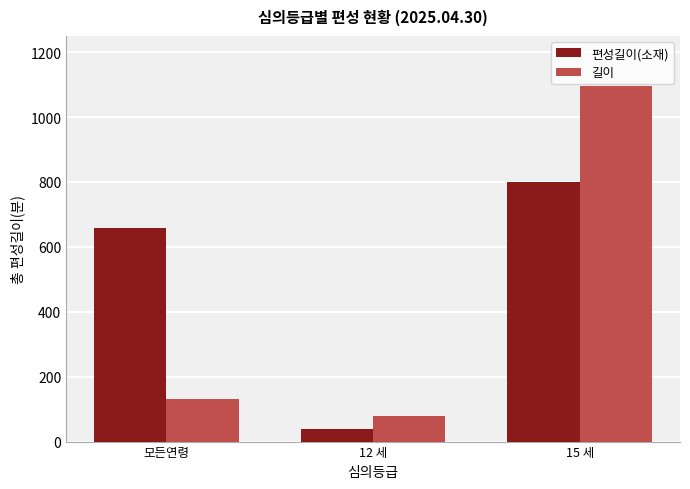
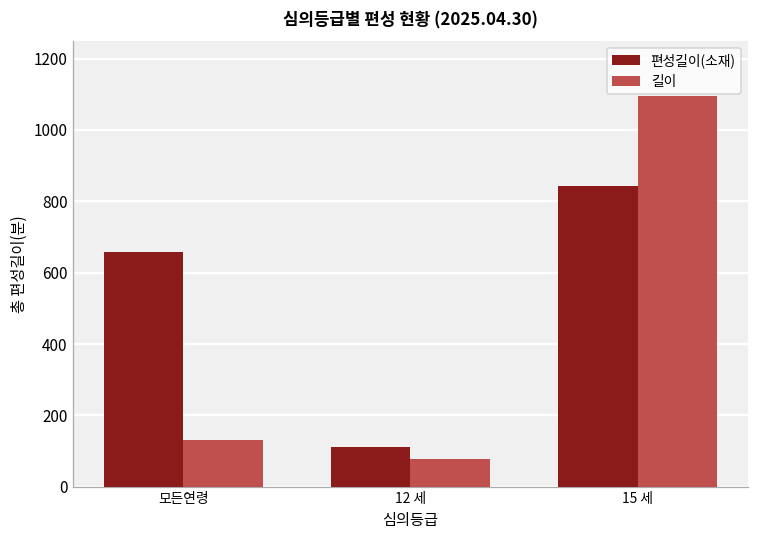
편성길이(소재), 12 세: 40 -> 110
편성길이(소재), 15 세: 800 -> 840
